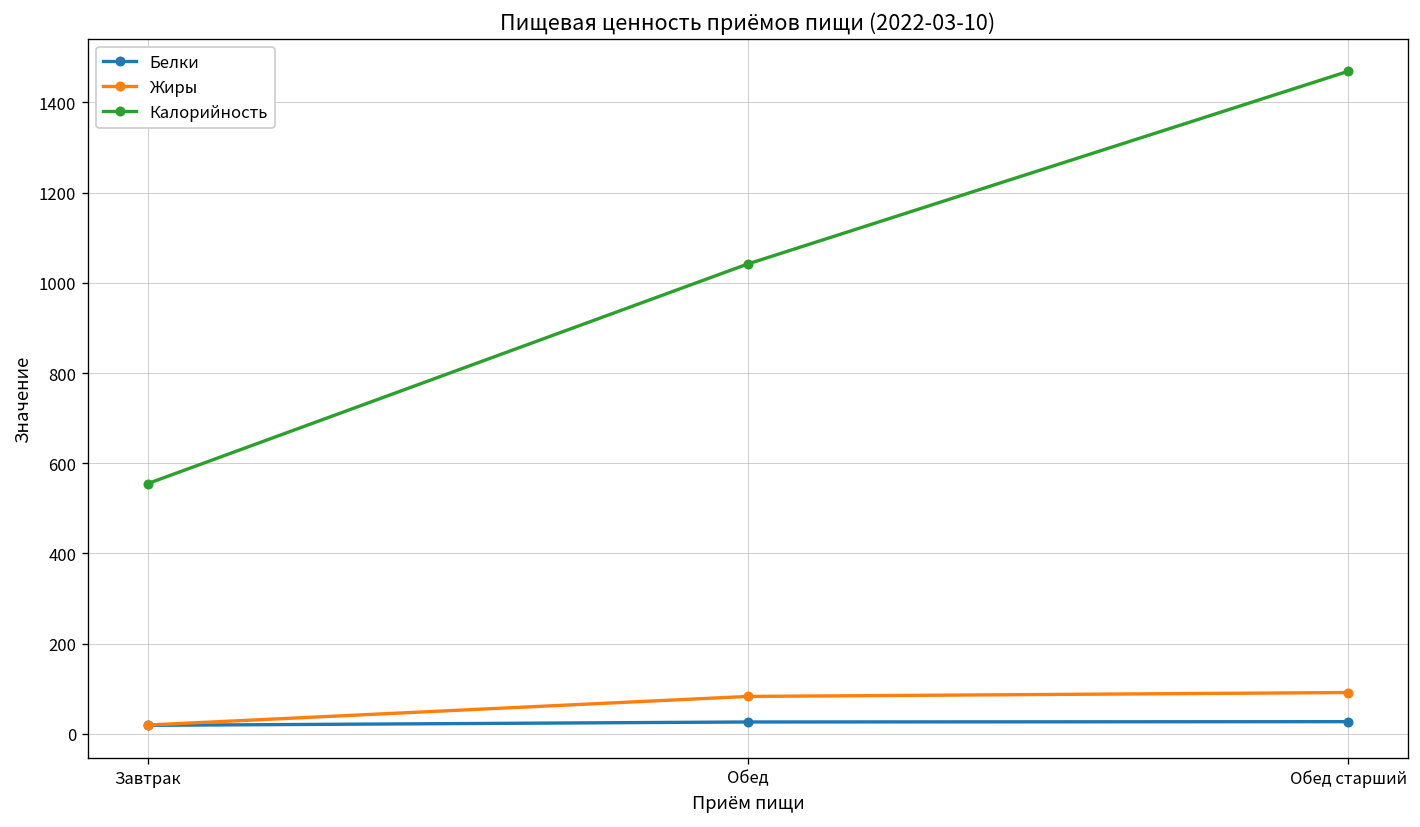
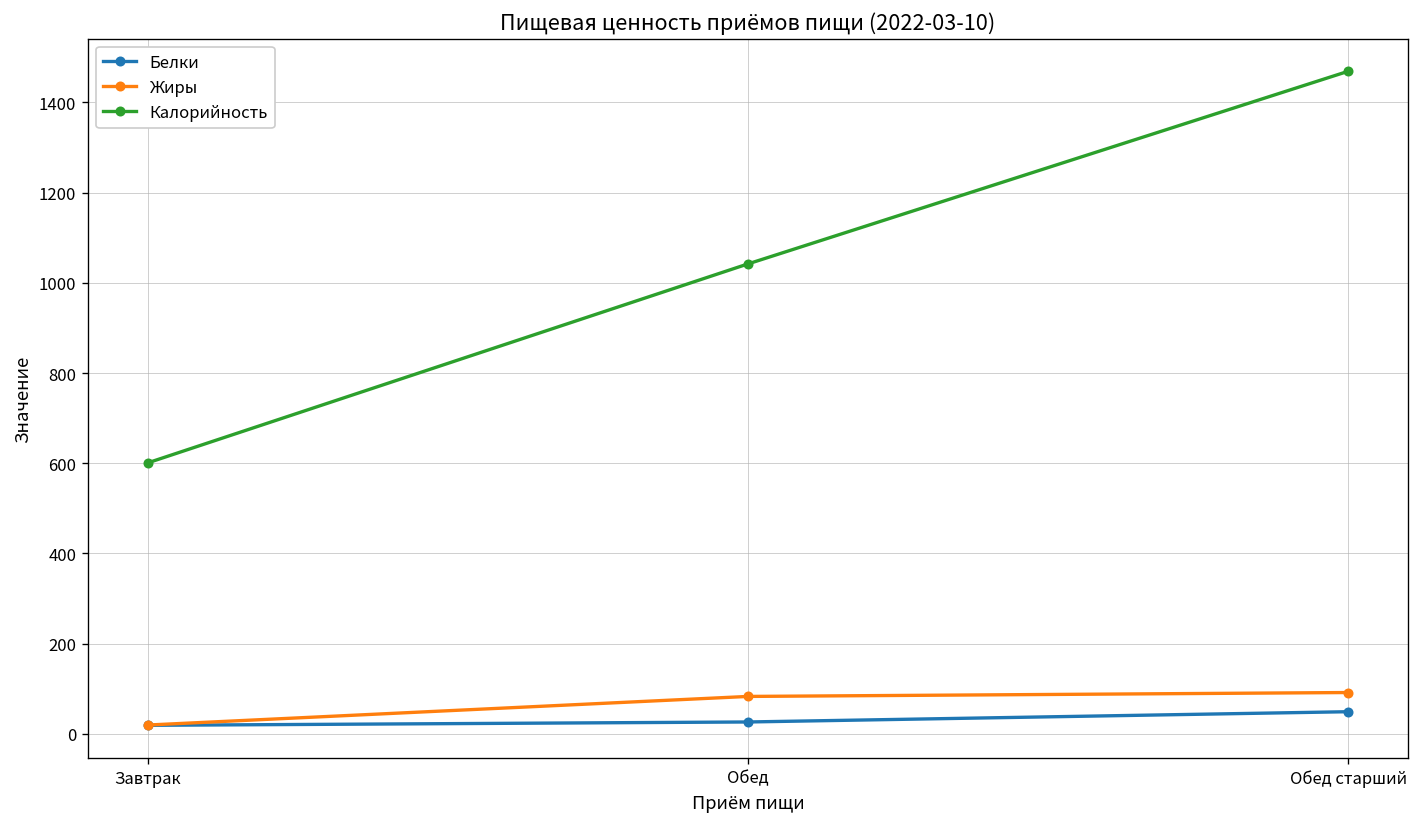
Калорийность, Завтрак: 560 -> 600
Белки, Обед старший: 30 -> 50
